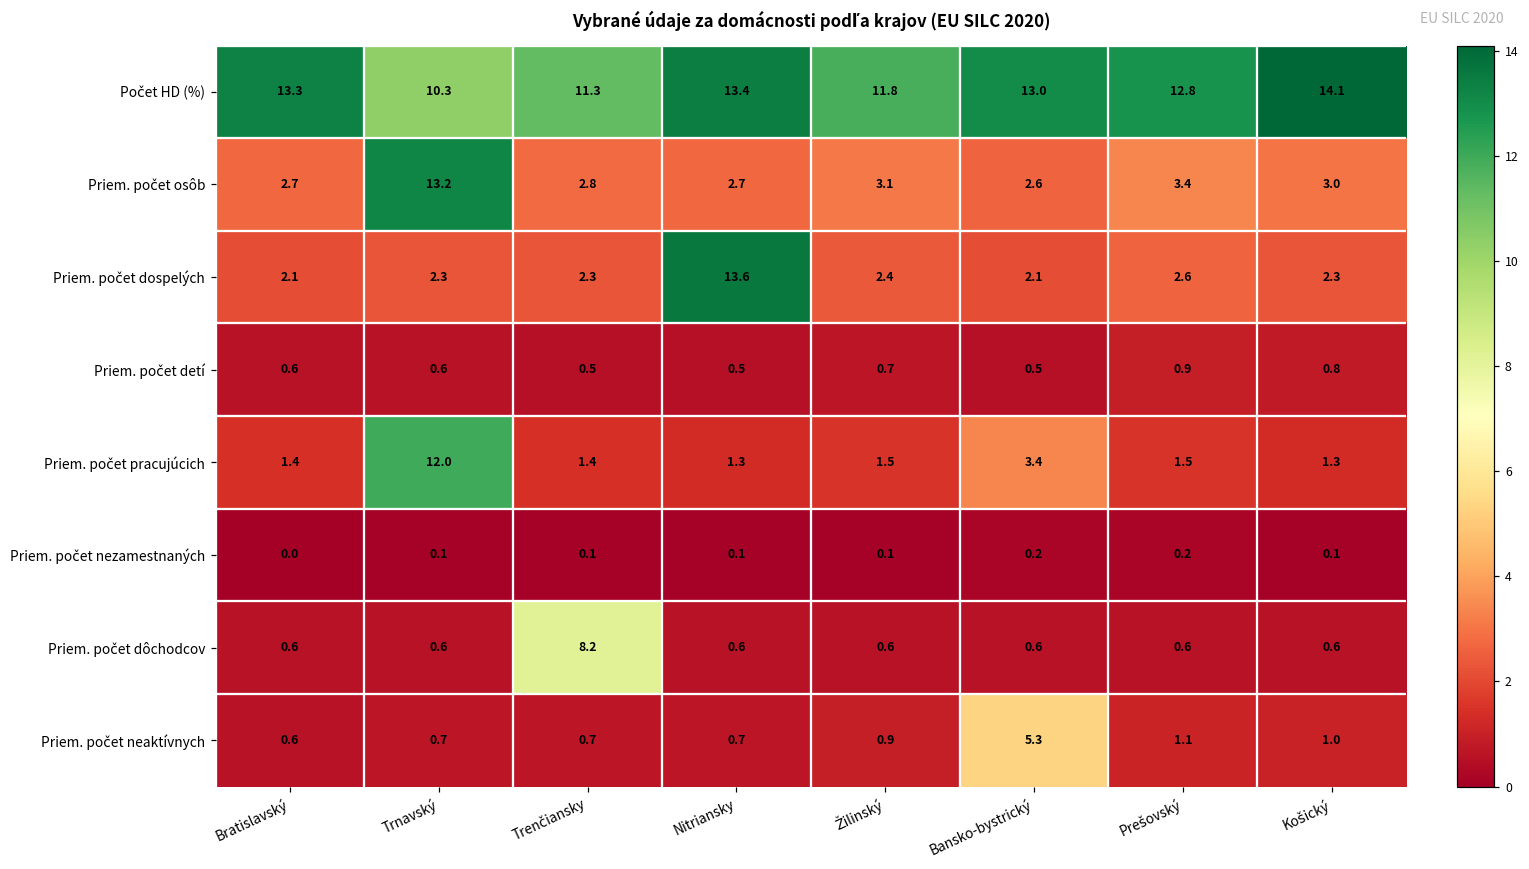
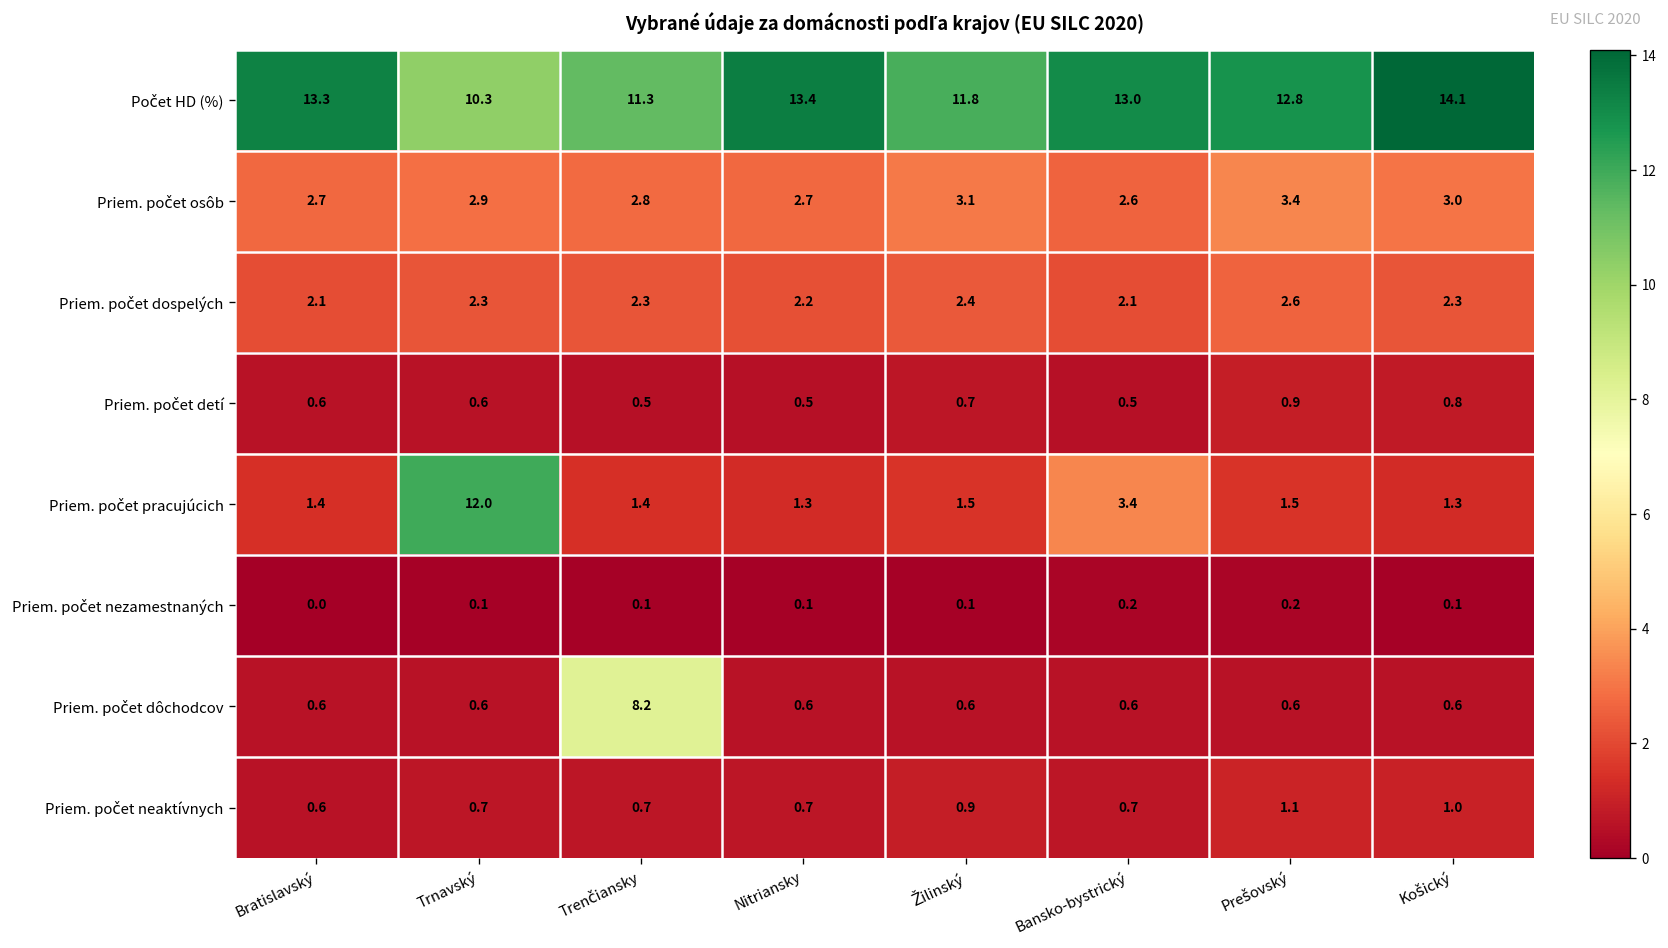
Priem. počet osôb, Trnavský: 13.2 -> 2.9
Priem. počet dospelých, Nitriansky: 13.6 -> 2.2
Priem. počet neaktívnych, Bansko-bystrický: 5.3 -> 0.7
